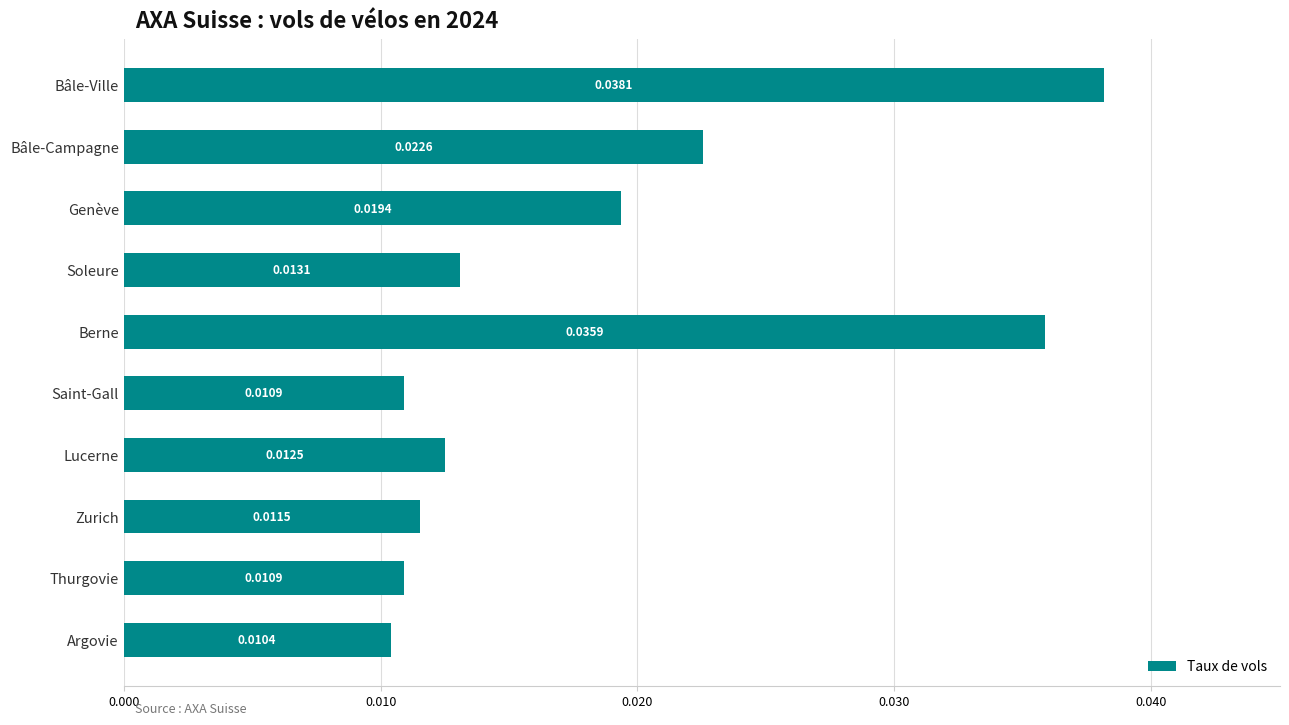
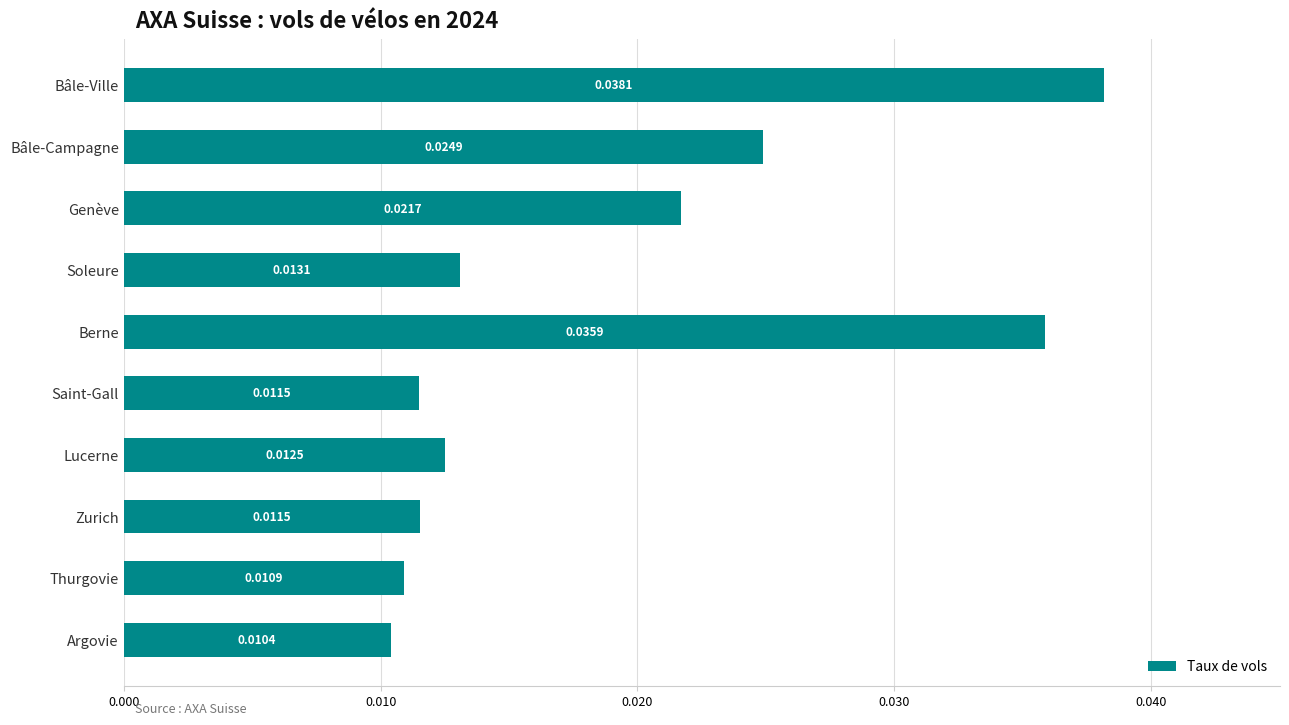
Bâle-Campagne: 0.0226 -> 0.0249
Genève: 0.0194 -> 0.0217
Saint-Gall: 0.0109 -> 0.0115
